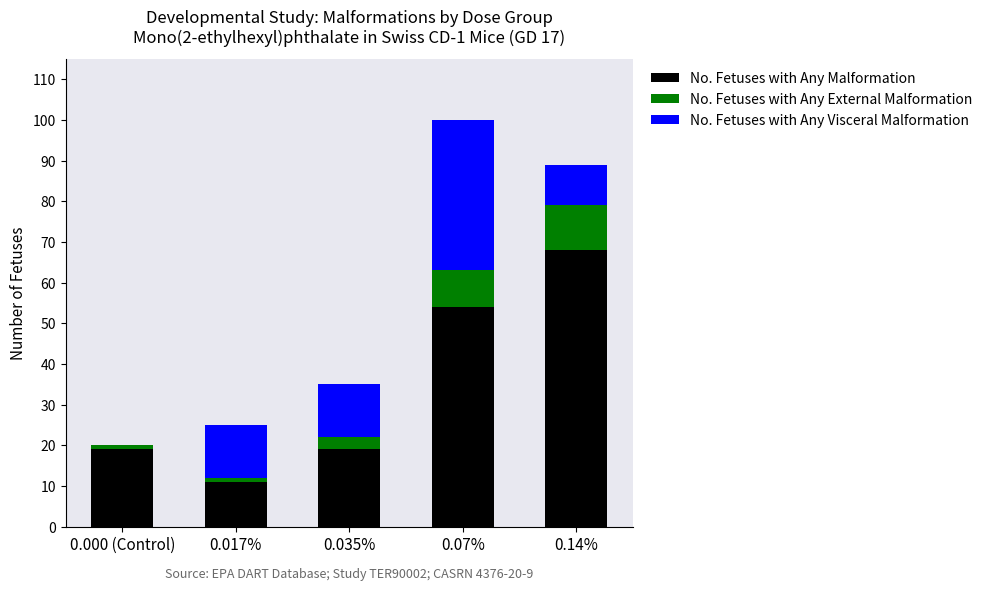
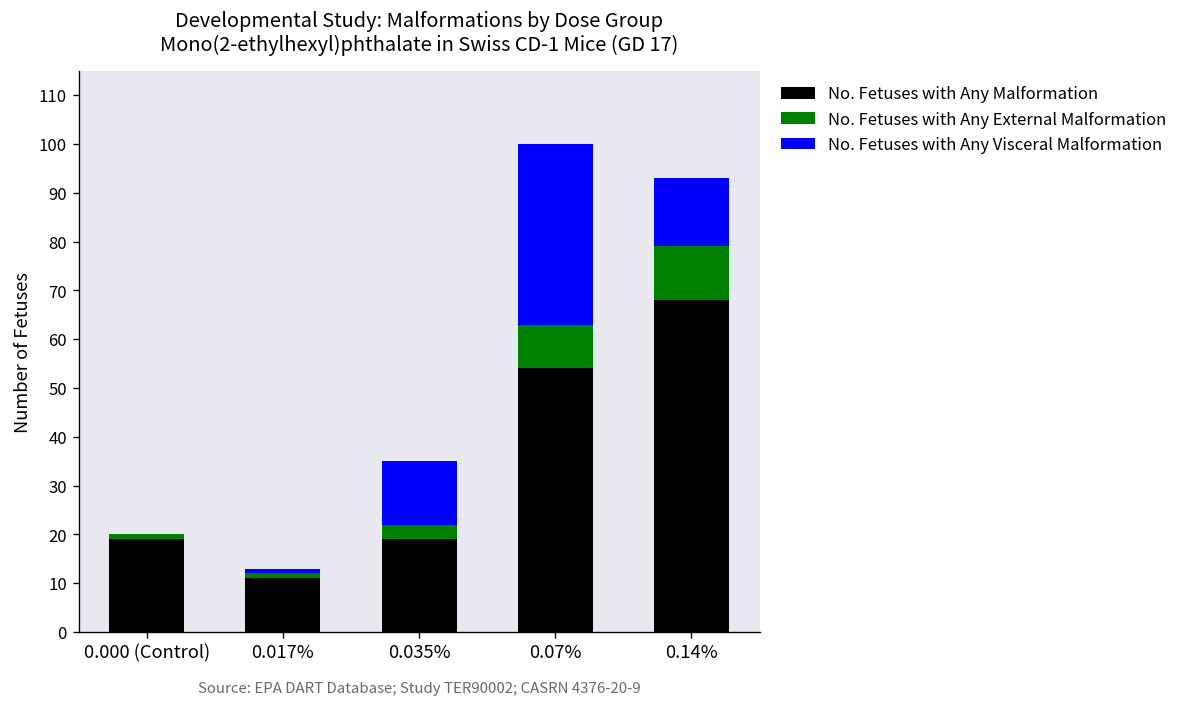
No. Fetuses with Any Visceral Malformation, 0.017%: 13 -> 1
No. Fetuses with Any Visceral Malformation, 0.14%: 10 -> 14
